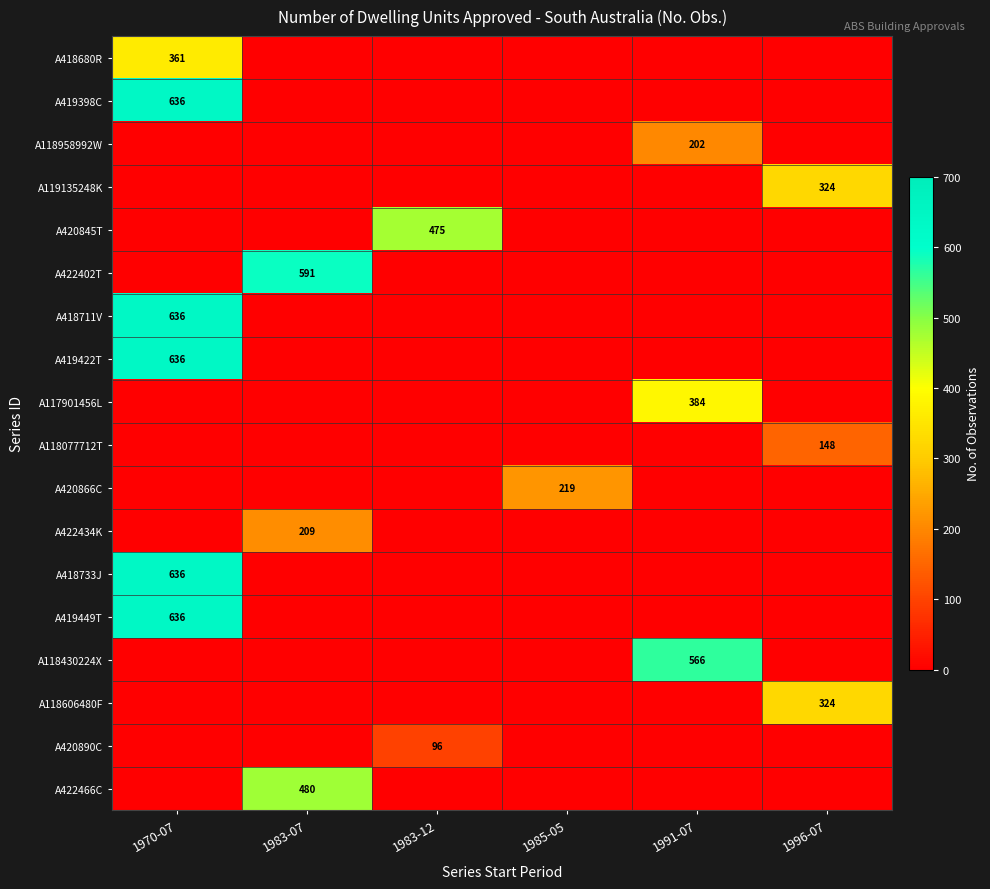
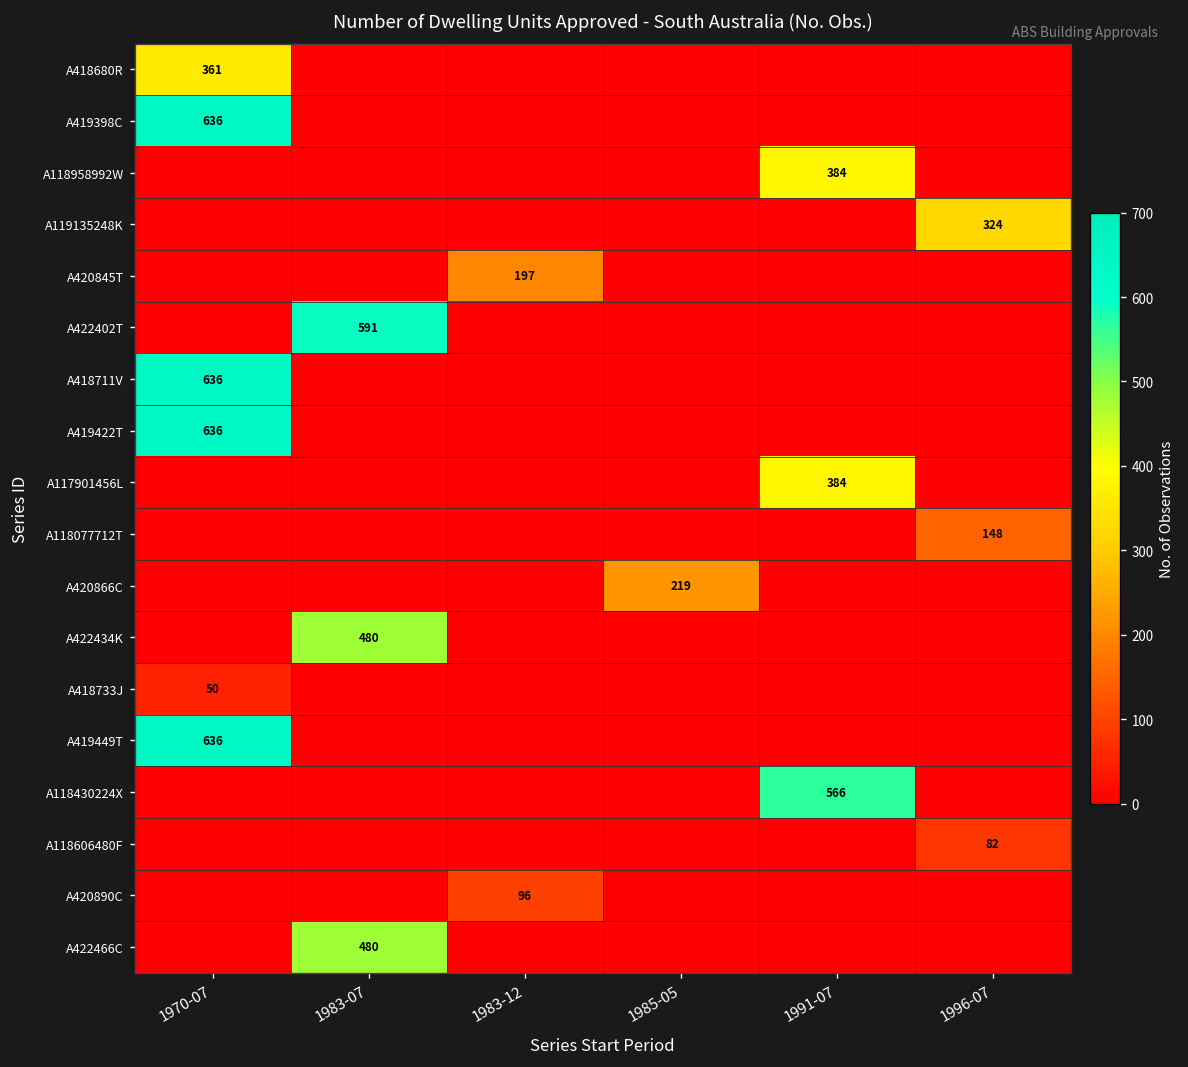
A118958992W, 1991-07: 202 -> 384
A420845T, 1983-12: 475 -> 197
A422434K, 1983-07: 209 -> 480
A418733J, 1970-07: 636 -> 50
A118606480F, 1996-07: 324 -> 82
